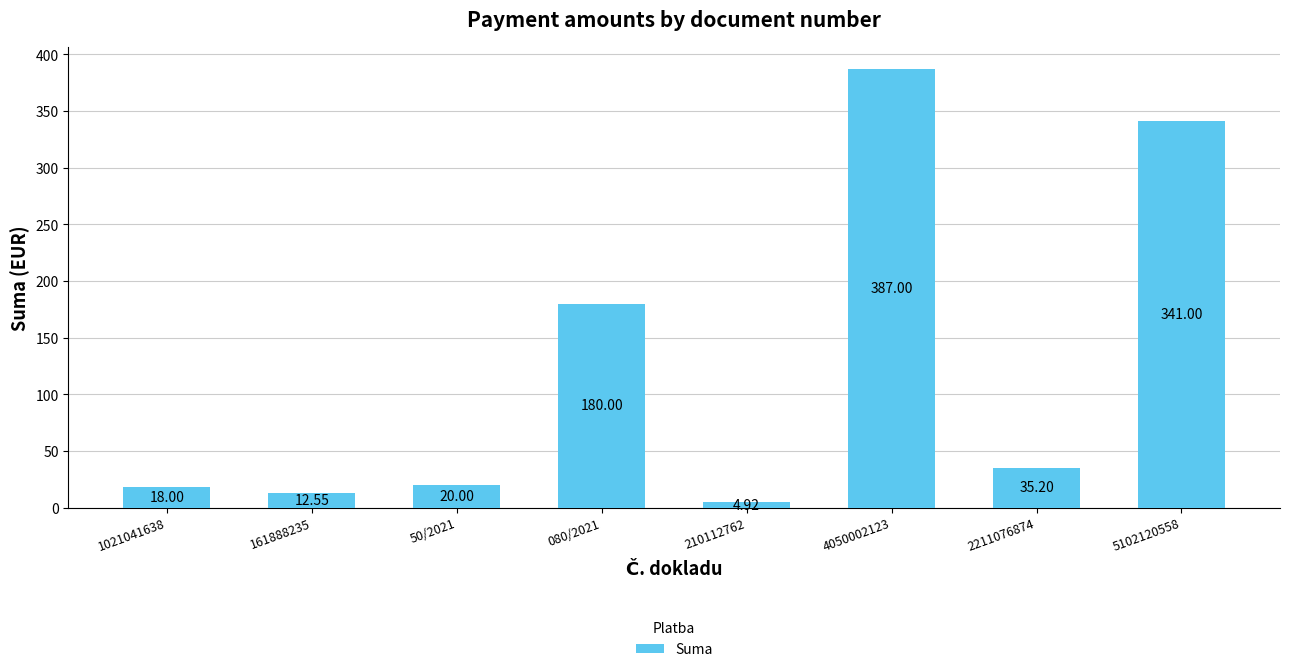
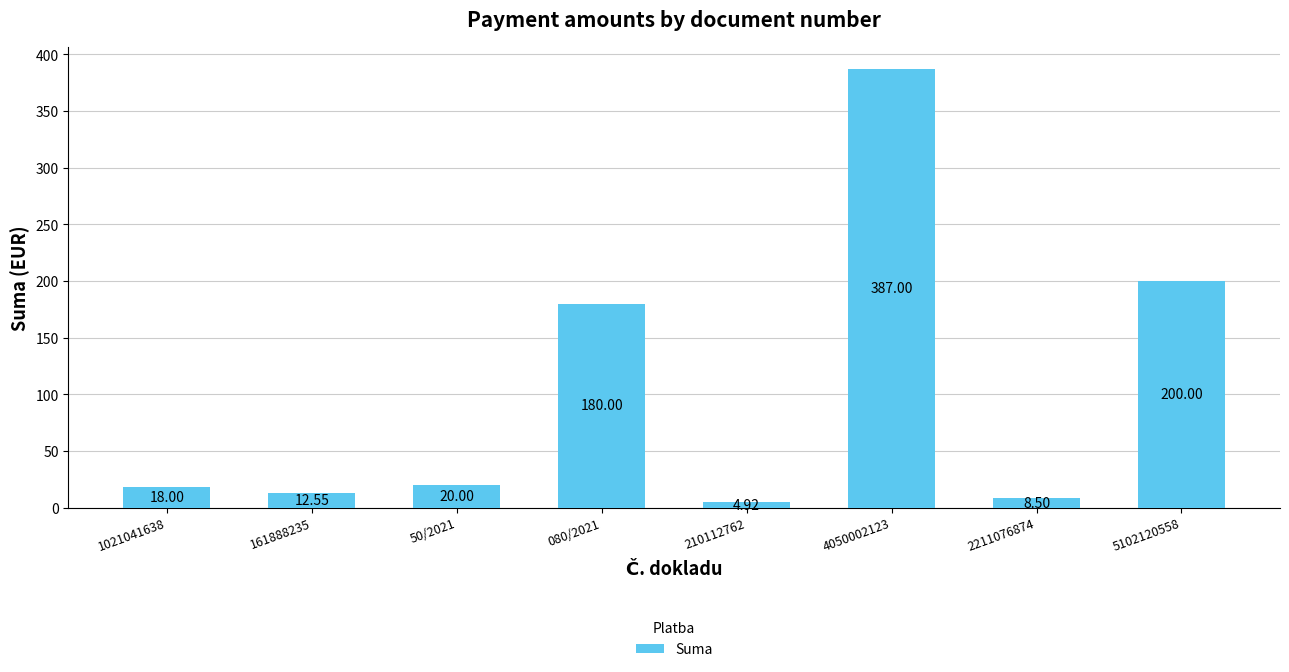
2211076874: 35.20 -> 8.50
5102120558: 341.00 -> 200.00
